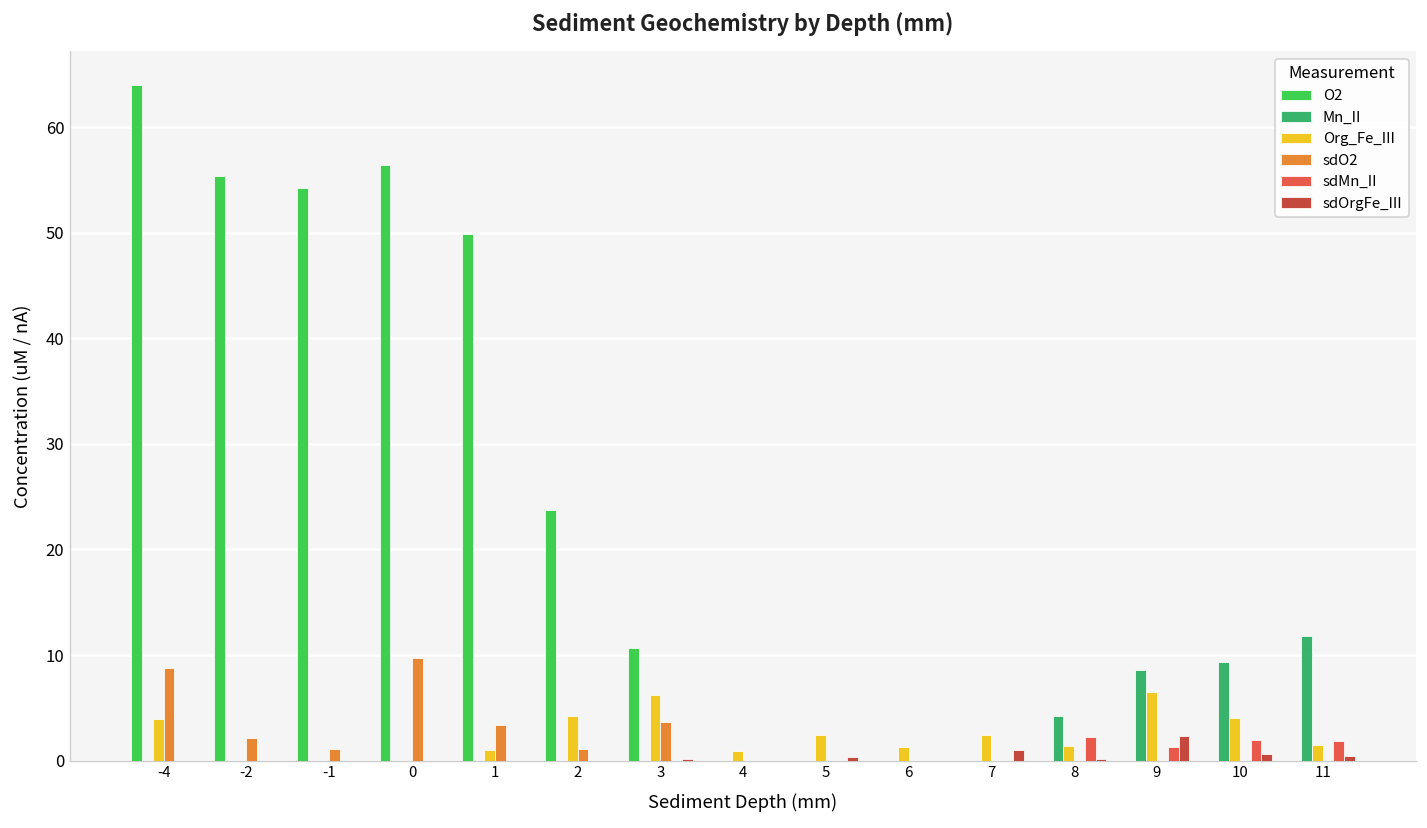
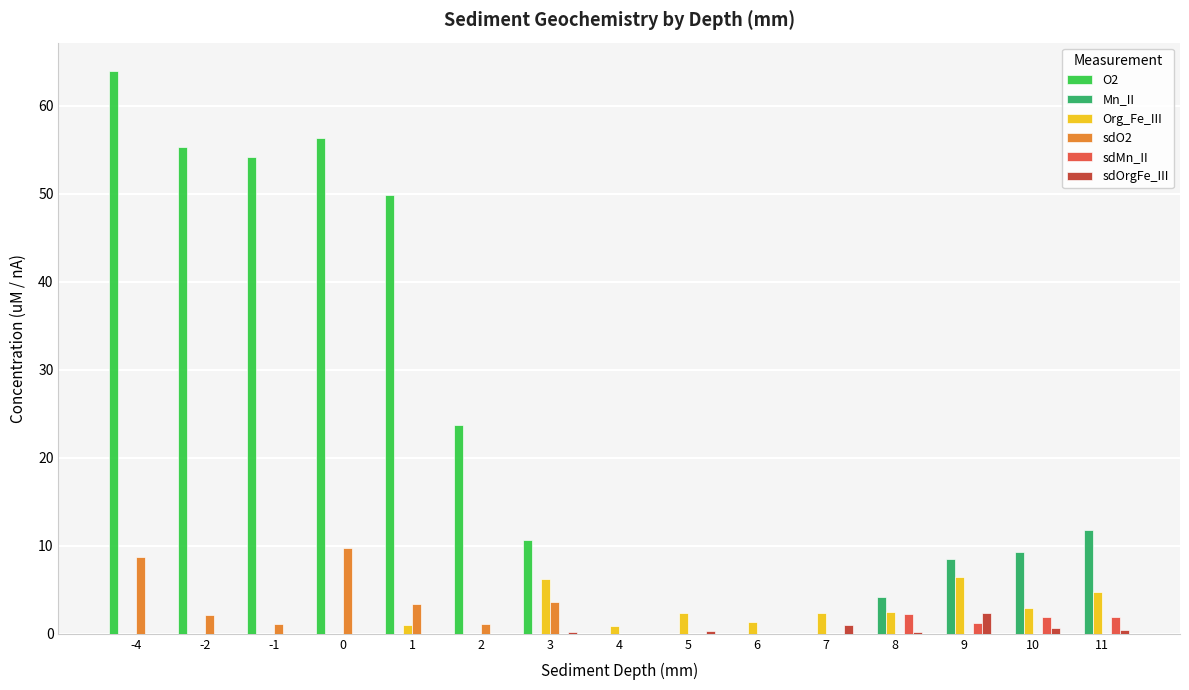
Org_Fe_III, -4: 4 -> 0
Org_Fe_III, 2: 4 -> 0
Org_Fe_III, 8: 1 -> 3
Org_Fe_III, 10: 4 -> 3
Org_Fe_III, 11: 2 -> 5
